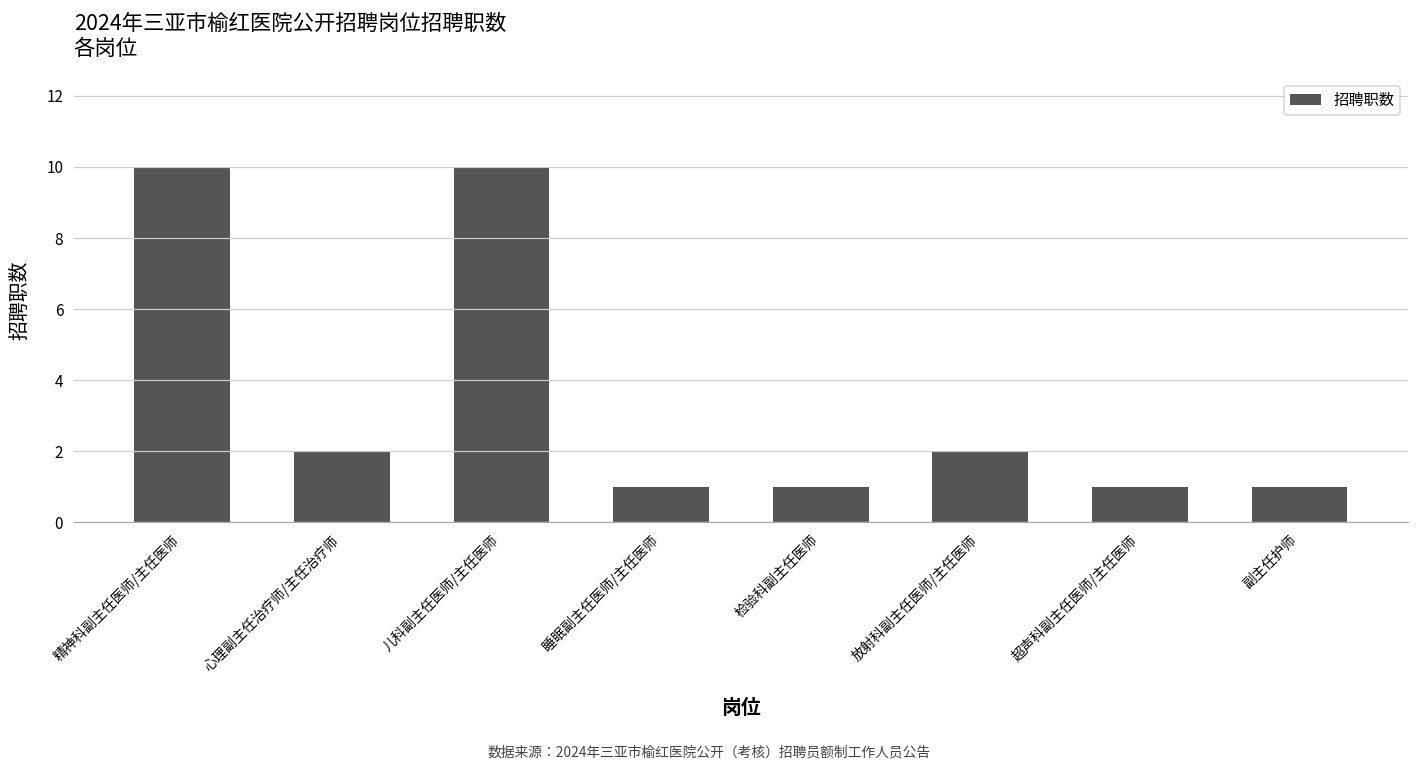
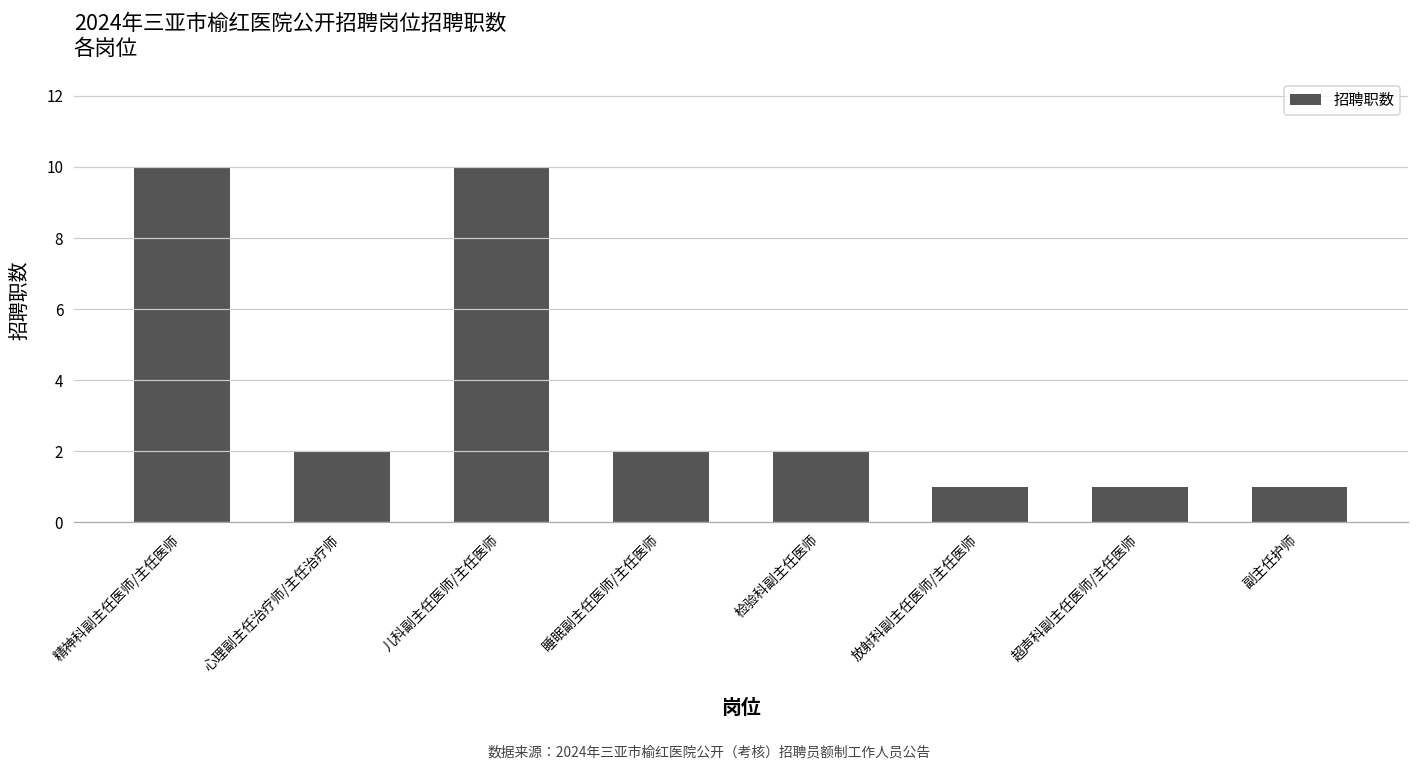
睡眠副主任医师/主任医师: 1 -> 2
检验科副主任医师: 1 -> 2
放射科副主任医师/主任医师: 2 -> 1
